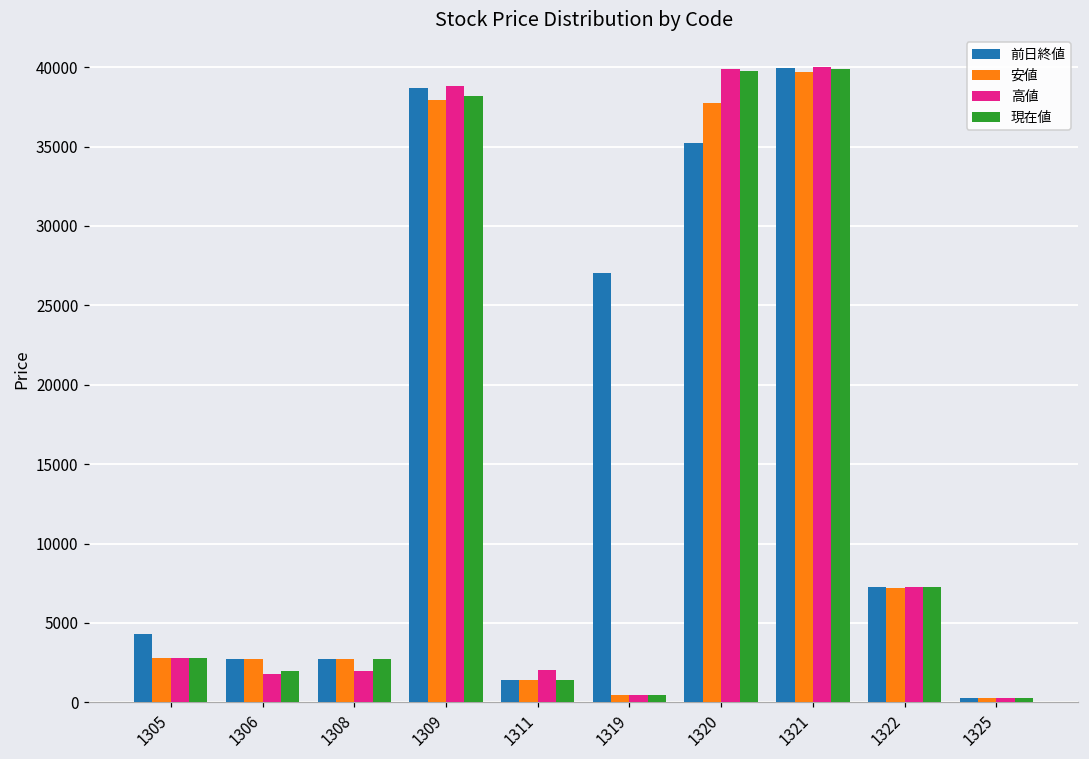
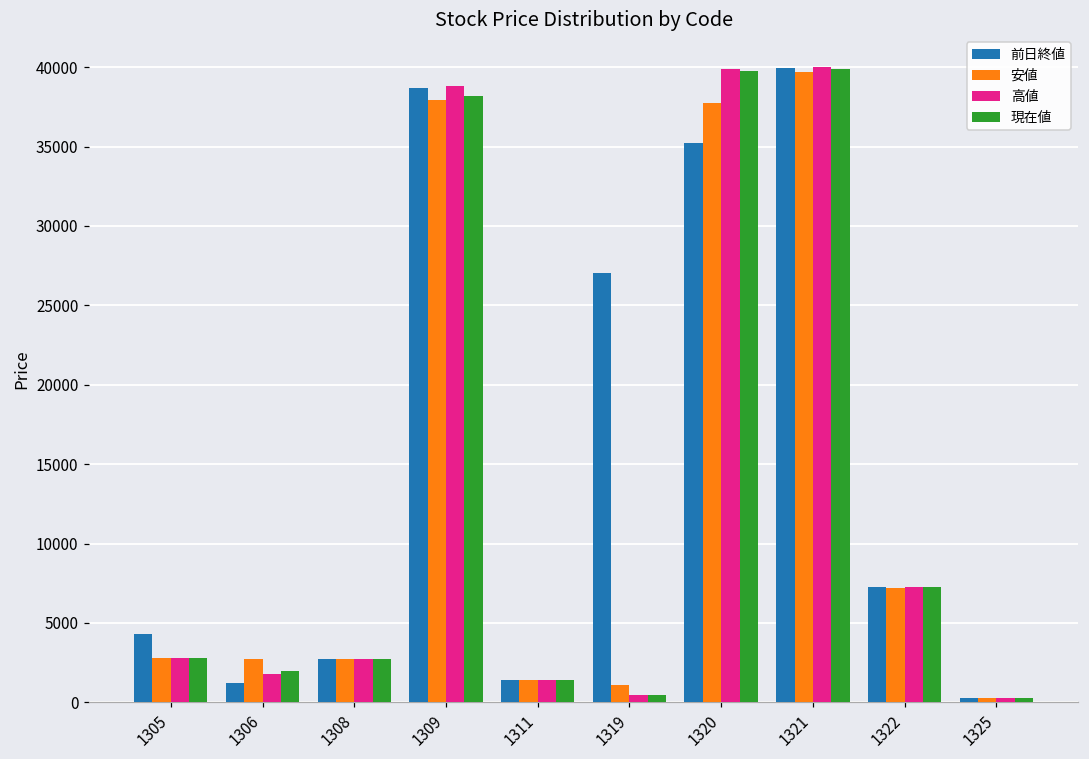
前日終値, 1306: 2800 -> 1200
高値, 1308: 2000 -> 2700
高値, 1311: 2000 -> 1400
安値, 1319: 500 -> 1100
